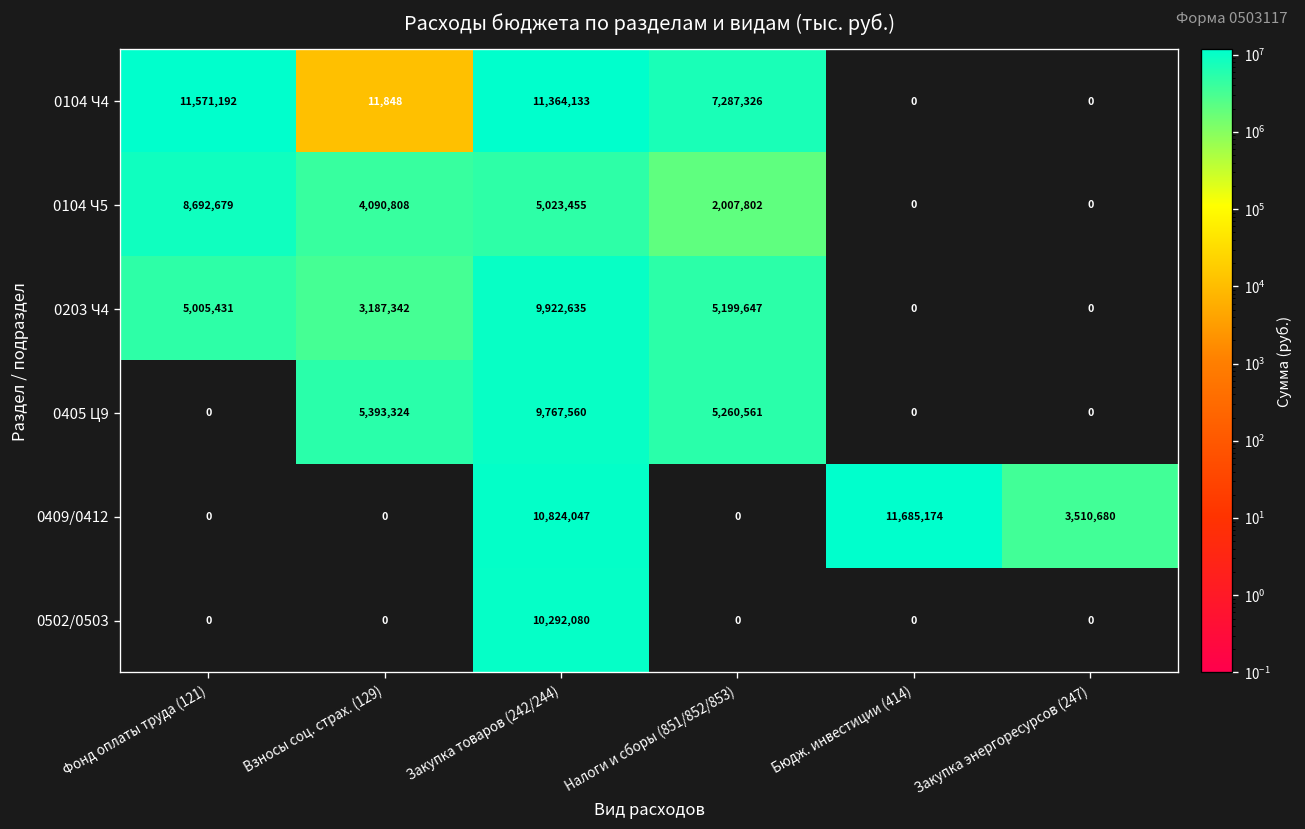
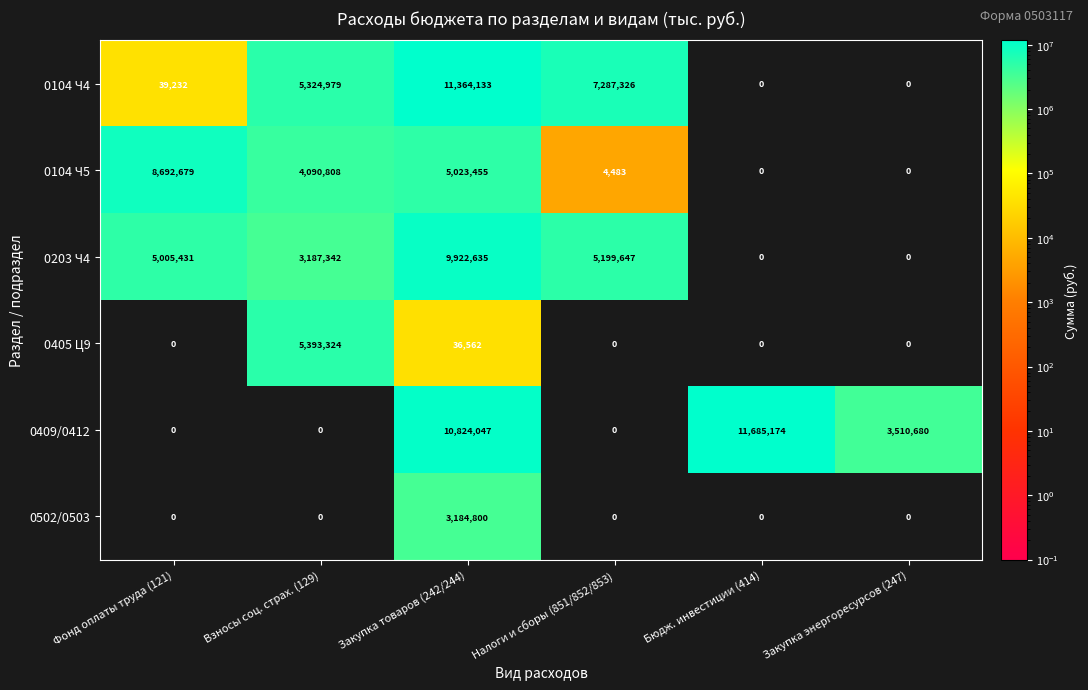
0104 Ч4, Фонд оплаты труда (121): 11,571,192 -> 39,232
0104 Ч4, Взносы соц. страх. (129): 11,848 -> 5,324,979
0104 Ч5, Налоги и сборы (851/852/853): 2,007,802 -> 4,483
0405 Ц9, Закупка товаров (242/244): 9,767,560 -> 36,562
0405 Ц9, Налоги и сборы (851/852/853): 5,260,561 -> 0
0502/0503, Закупка товаров (242/244): 10,292,080 -> 3,184,800
